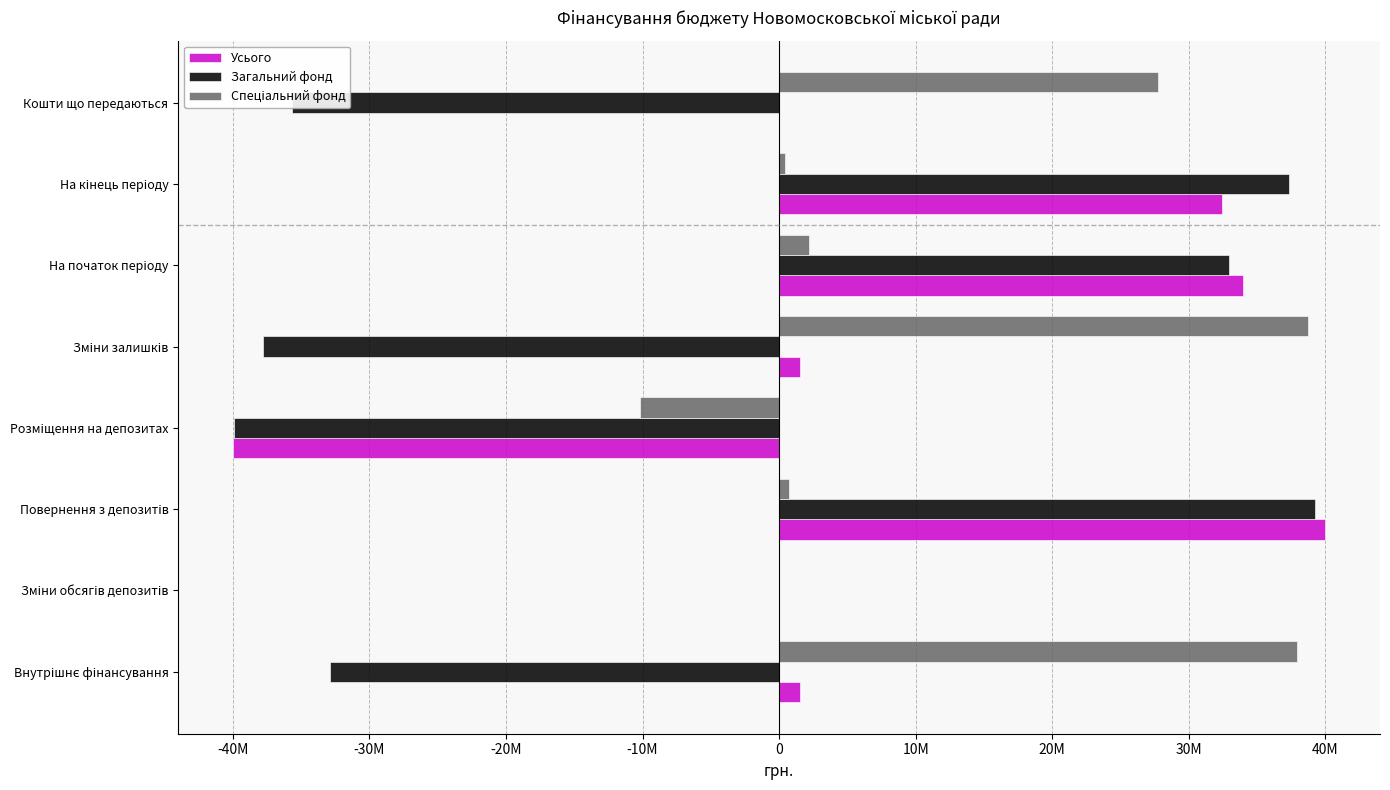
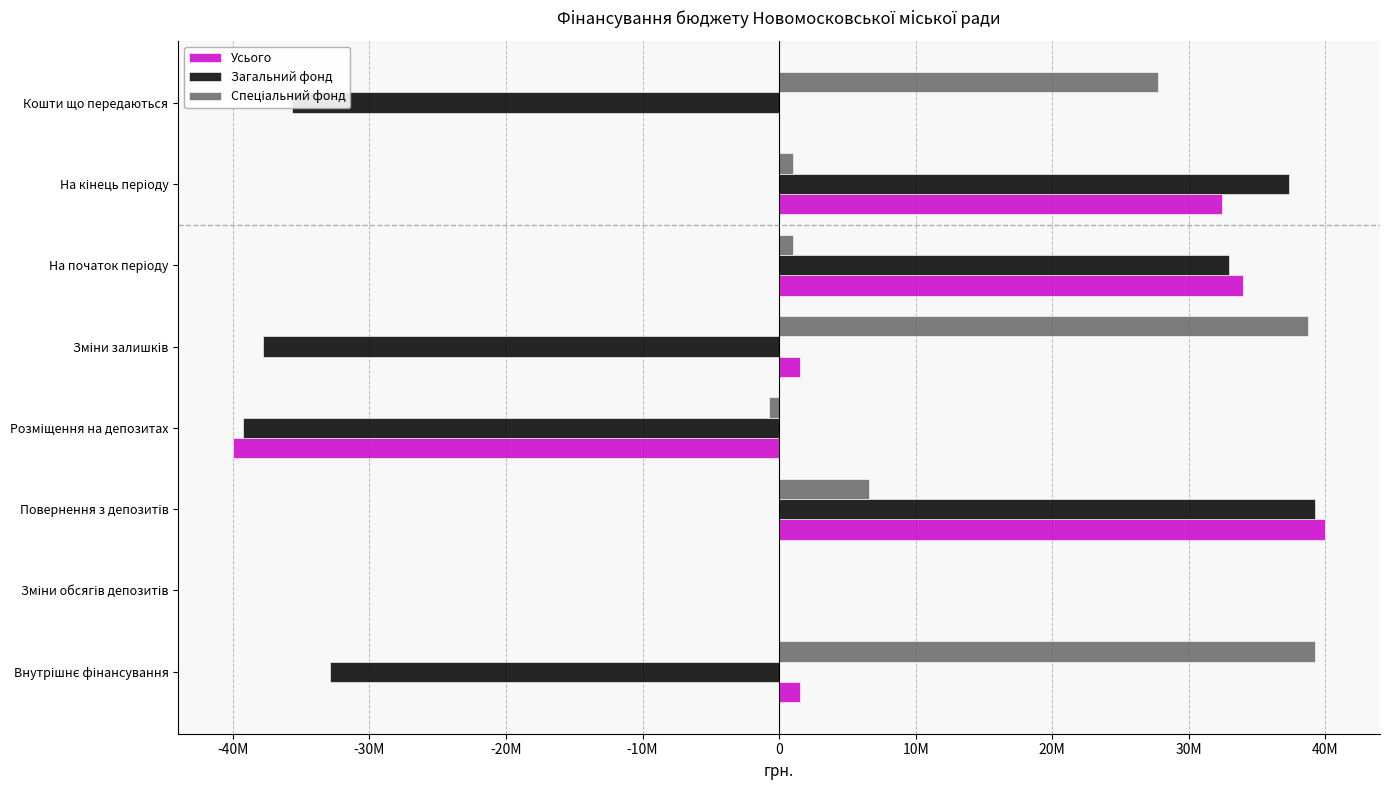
Спеціальний фонд, На кінець періоду: 400000 -> 1100000
Спеціальний фонд, На початок періоду: 2200000 -> 1100000
Спеціальний фонд, Розміщення на депозитах: -10200000 -> -700000
Загальний фонд, Розміщення на депозитах: -39900000 -> -39300000
Спеціальний фонд, Повернення з депозитів: 700000 -> 6600000
Спеціальний фонд, Внутрішнє фінансування: 37900000 -> 39300000
